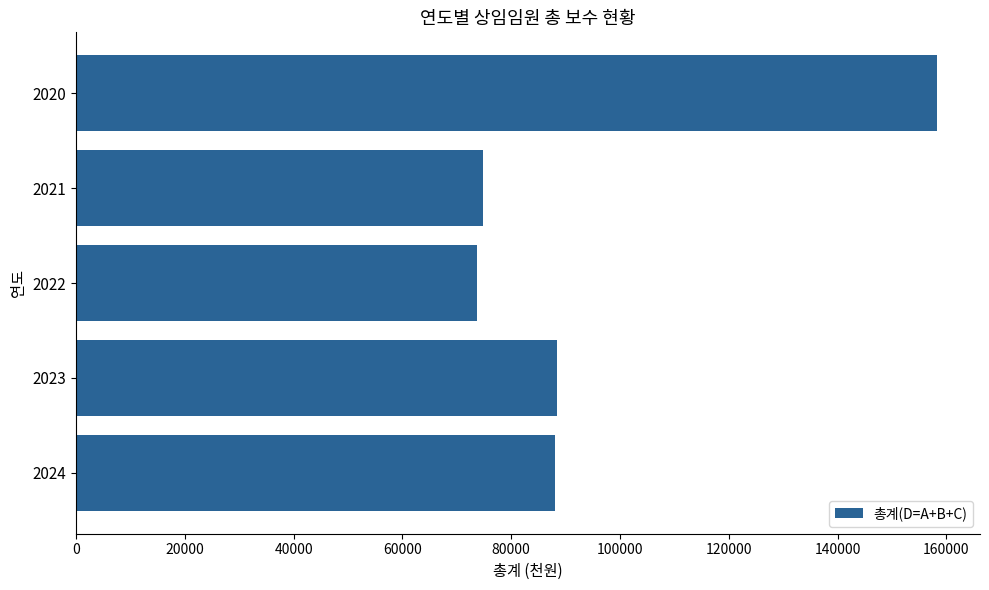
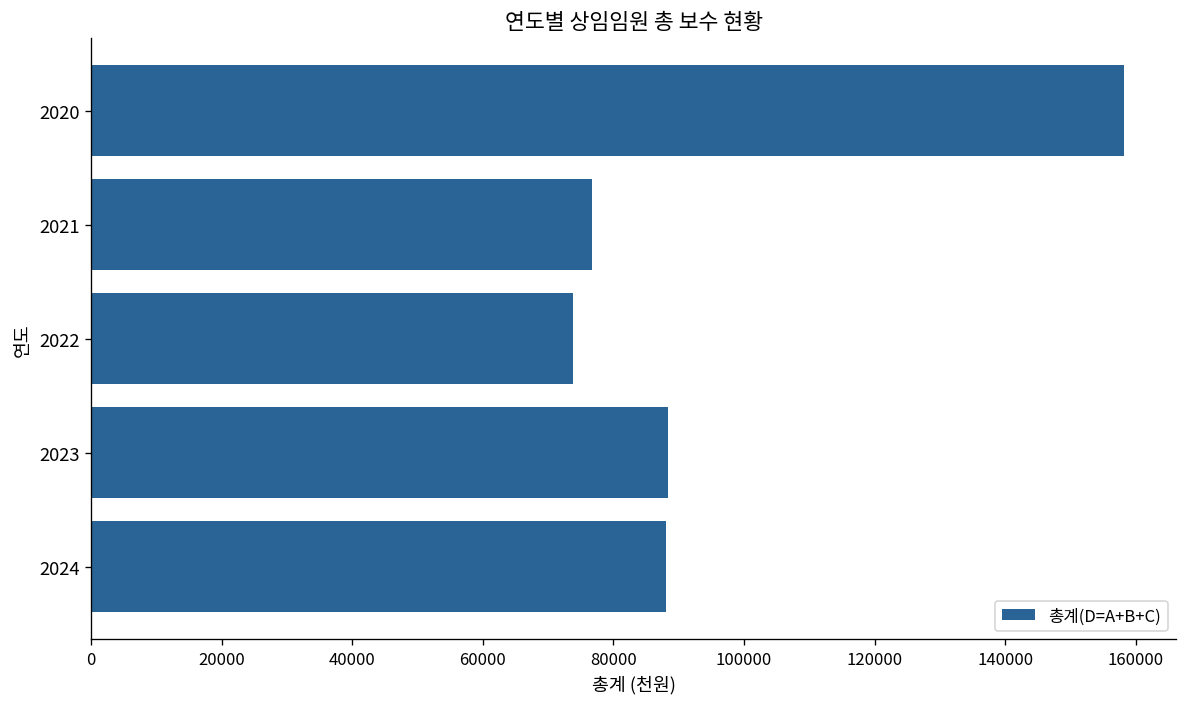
2021: 75000 -> 77000
